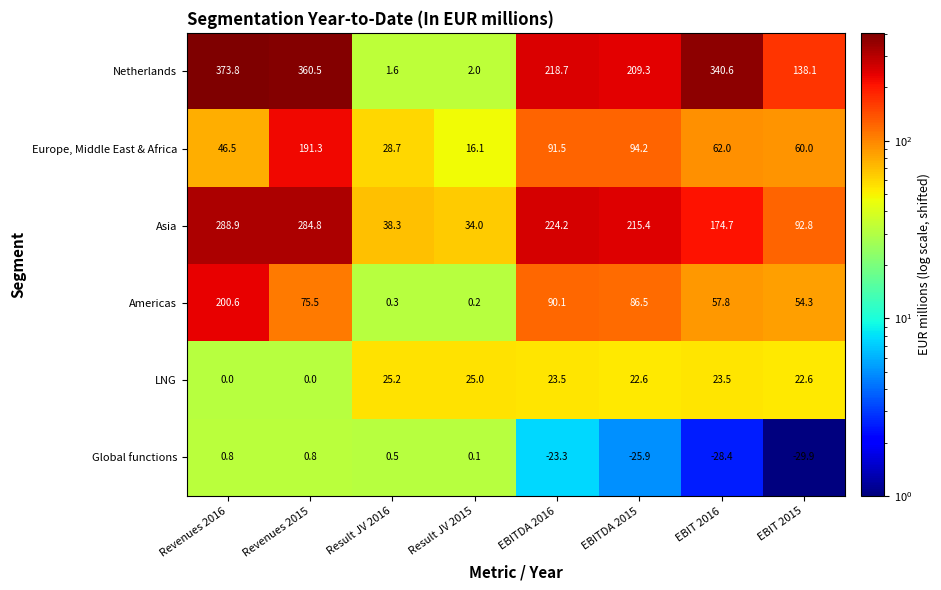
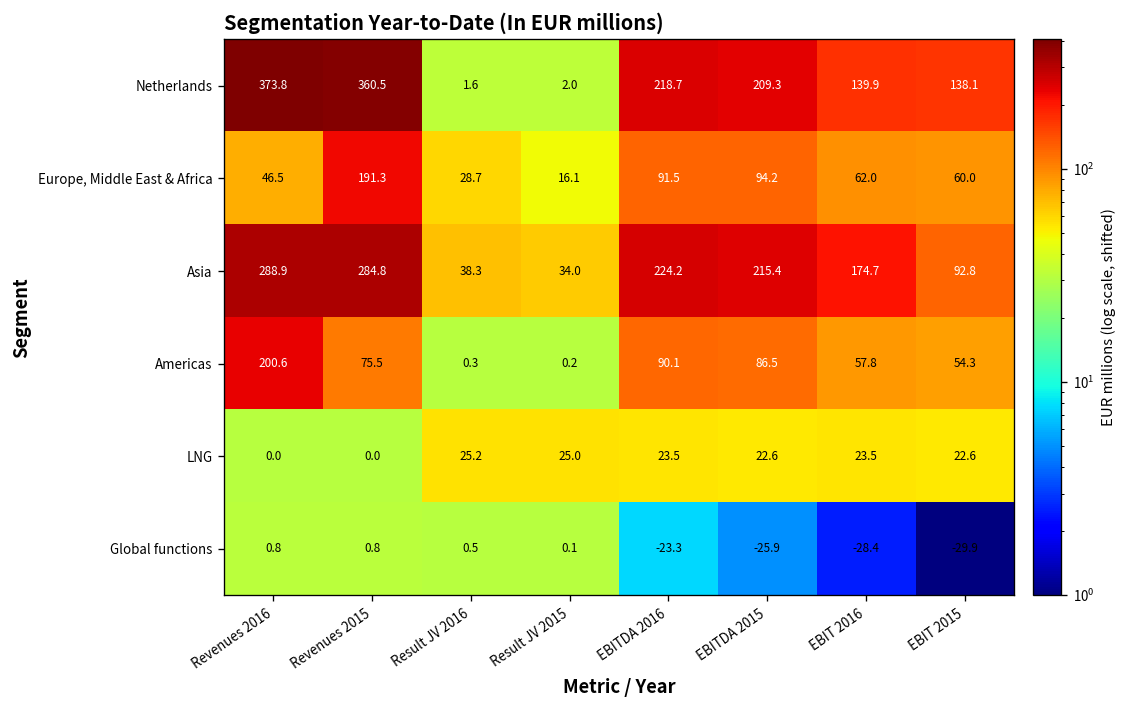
Netherlands, EBIT 2016: 340.6 -> 139.9
